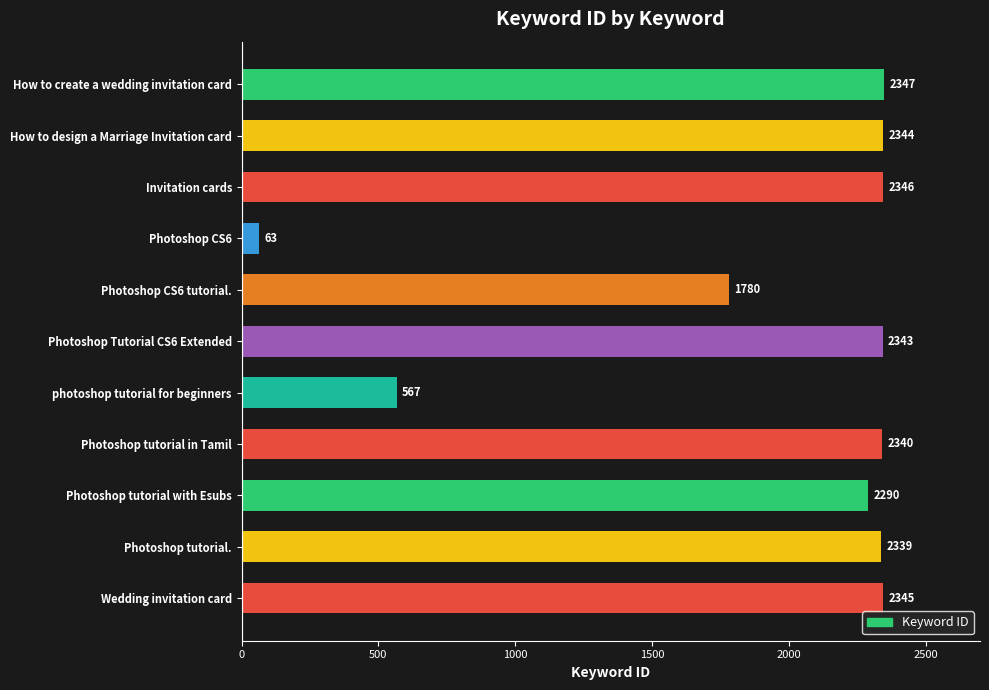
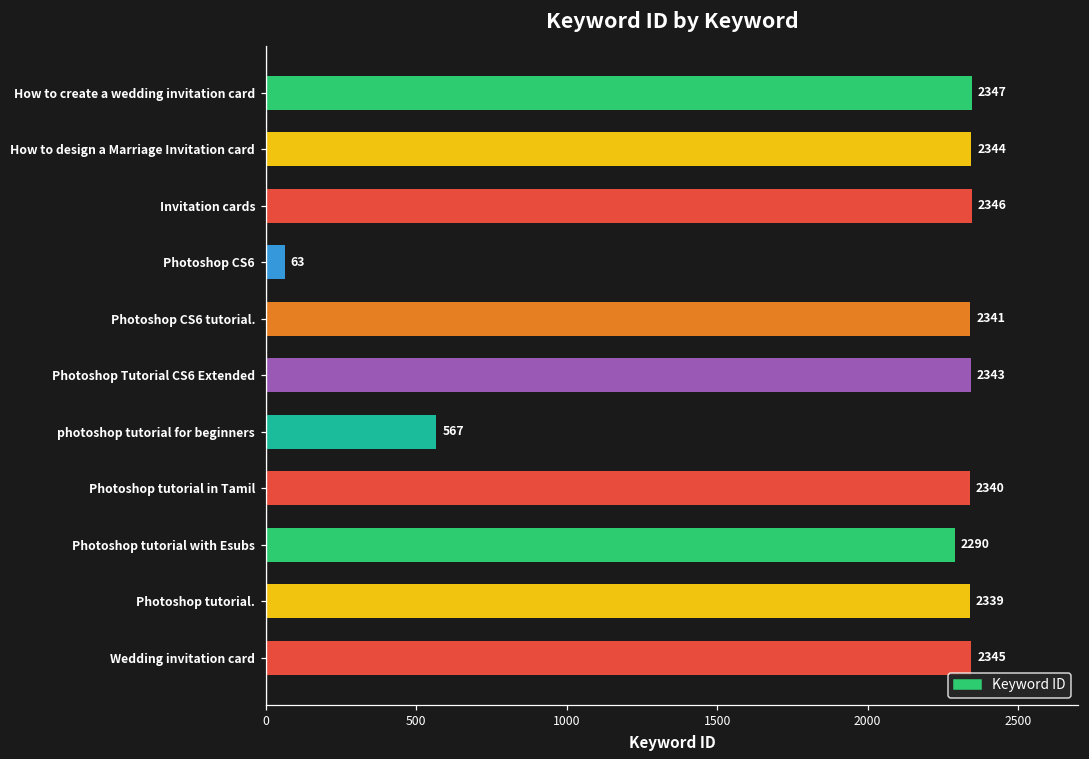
Photoshop CS6 tutorial.: 1780 -> 2341
